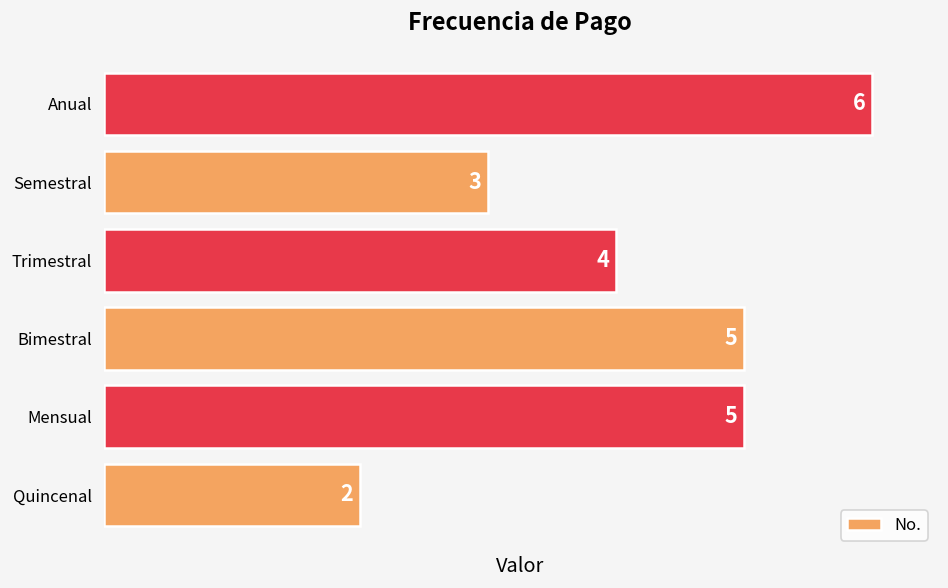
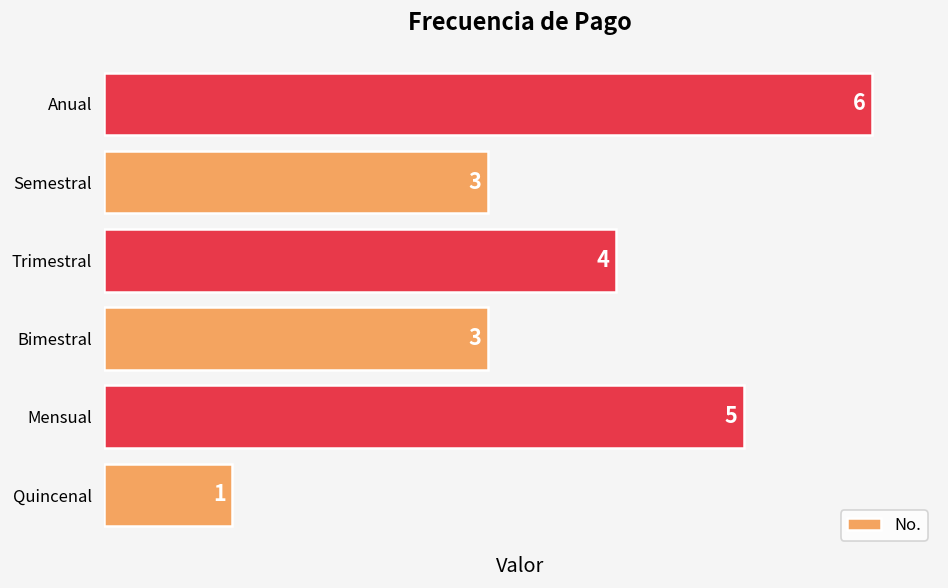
Bimestral: 5 -> 3
Quincenal: 2 -> 1
